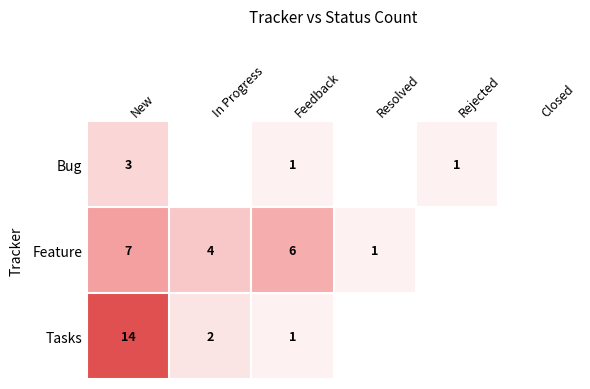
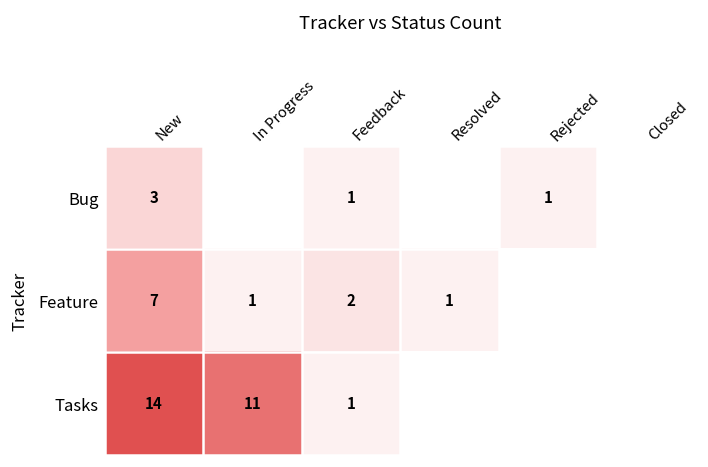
Feature, In Progress: 4 -> 1
Feature, Feedback: 6 -> 2
Tasks, In Progress: 2 -> 11
